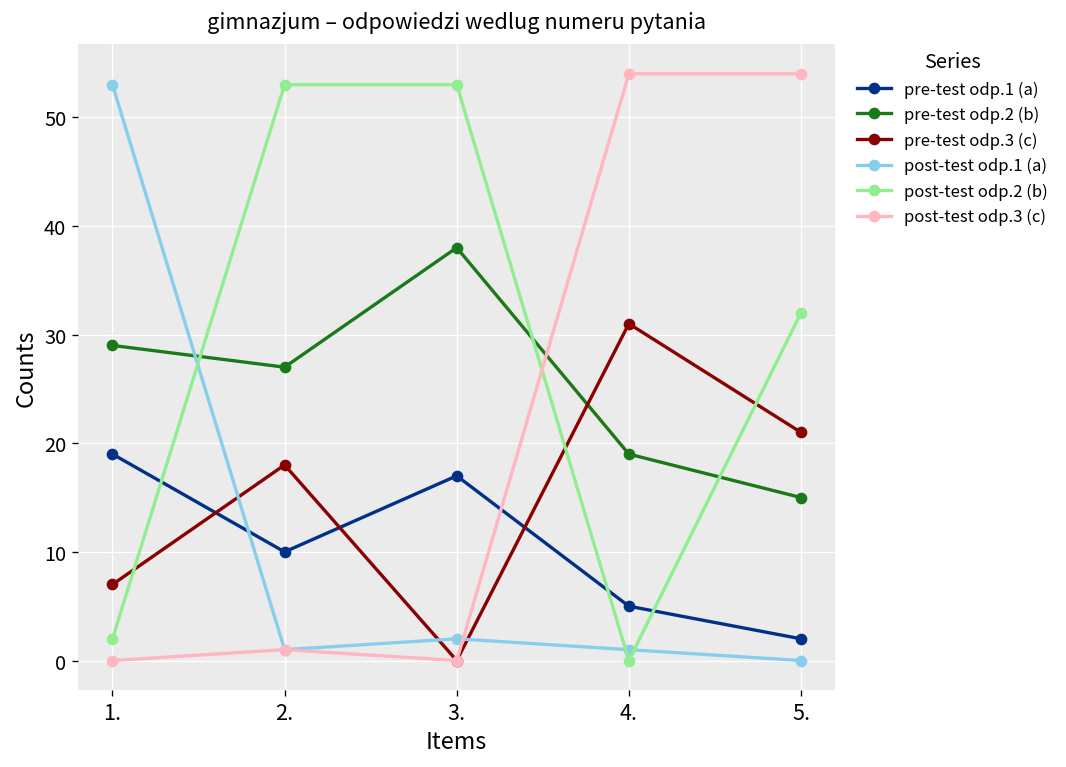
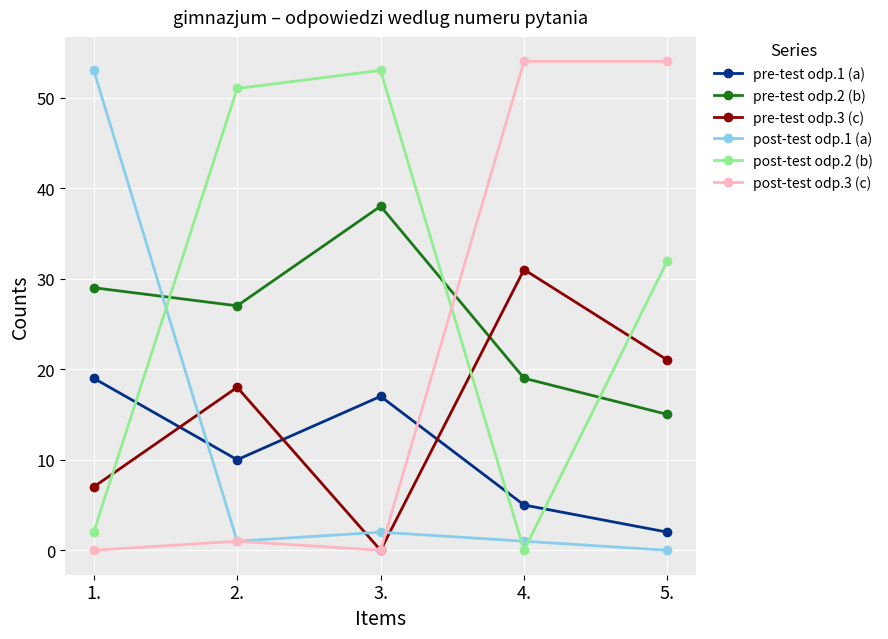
post-test odp.2 (b), 2.: 53 -> 51
